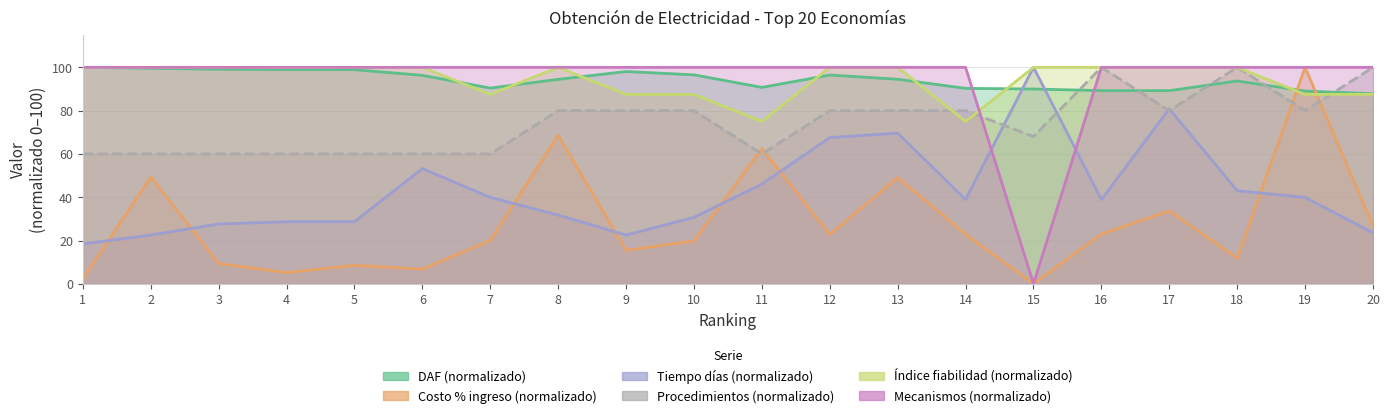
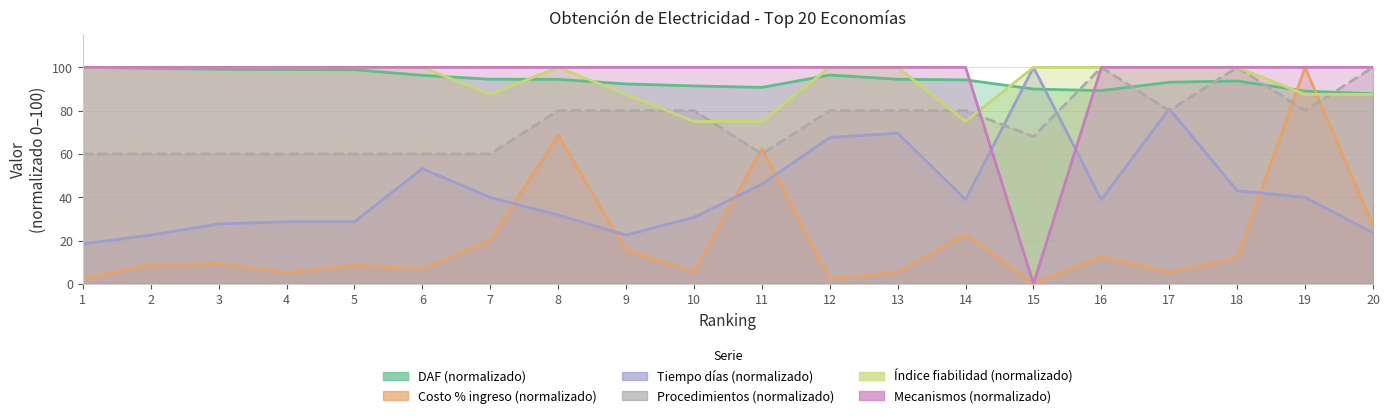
Costo % ingreso (normalizado), 2: 49 -> 9
DAF (normalizado), 7: 90 -> 95
DAF (normalizado), 9: 98 -> 92
DAF (normalizado), 10: 97 -> 91
Costo % ingreso (normalizado), 10: 20 -> 5
Índice fiabilidad (normalizado), 10: 88 -> 75
Costo % ingreso (normalizado), 12: 23 -> 2
Costo % ingreso (normalizado), 13: 49 -> 5
DAF (normalizado), 14: 90 -> 94
Costo % ingreso (normalizado), 16: 23 -> 12
DAF (normalizado), 17: 89 -> 93
Costo % ingreso (normalizado), 17: 34 -> 5
